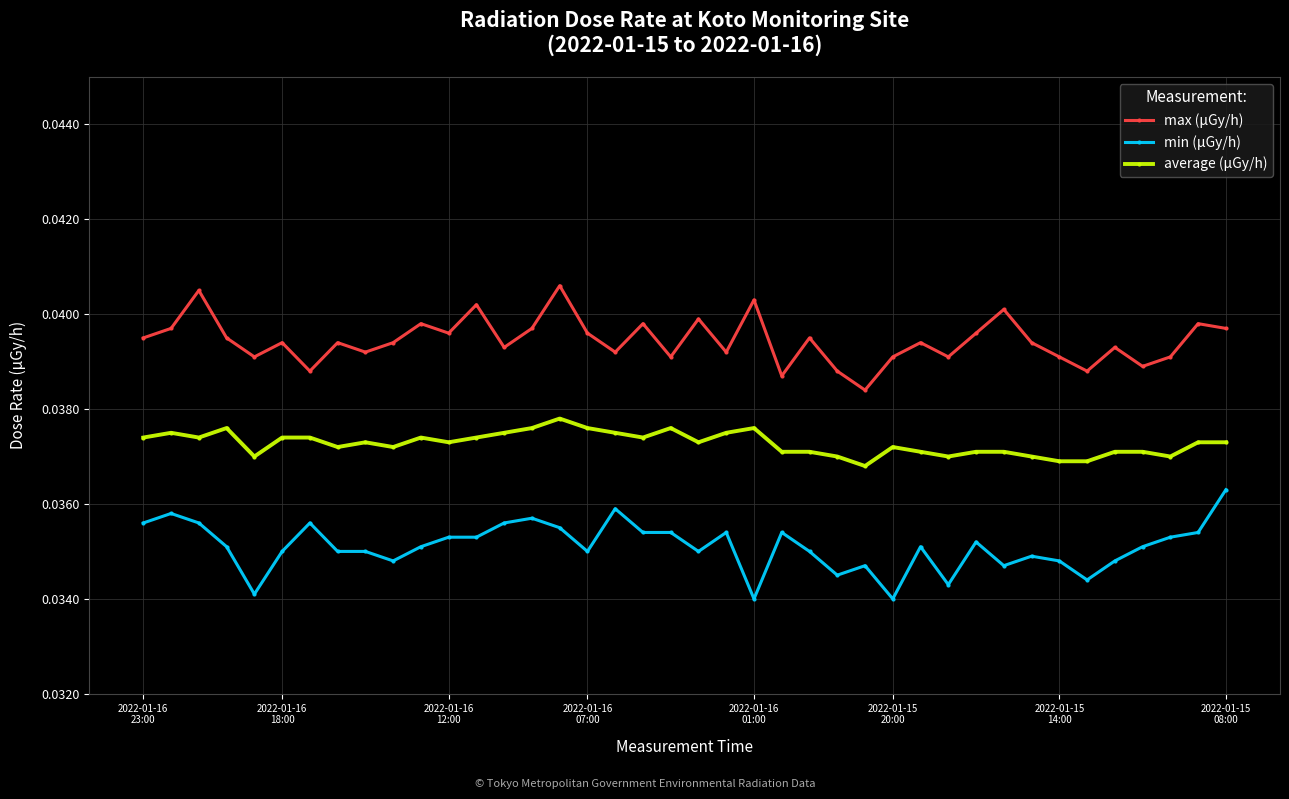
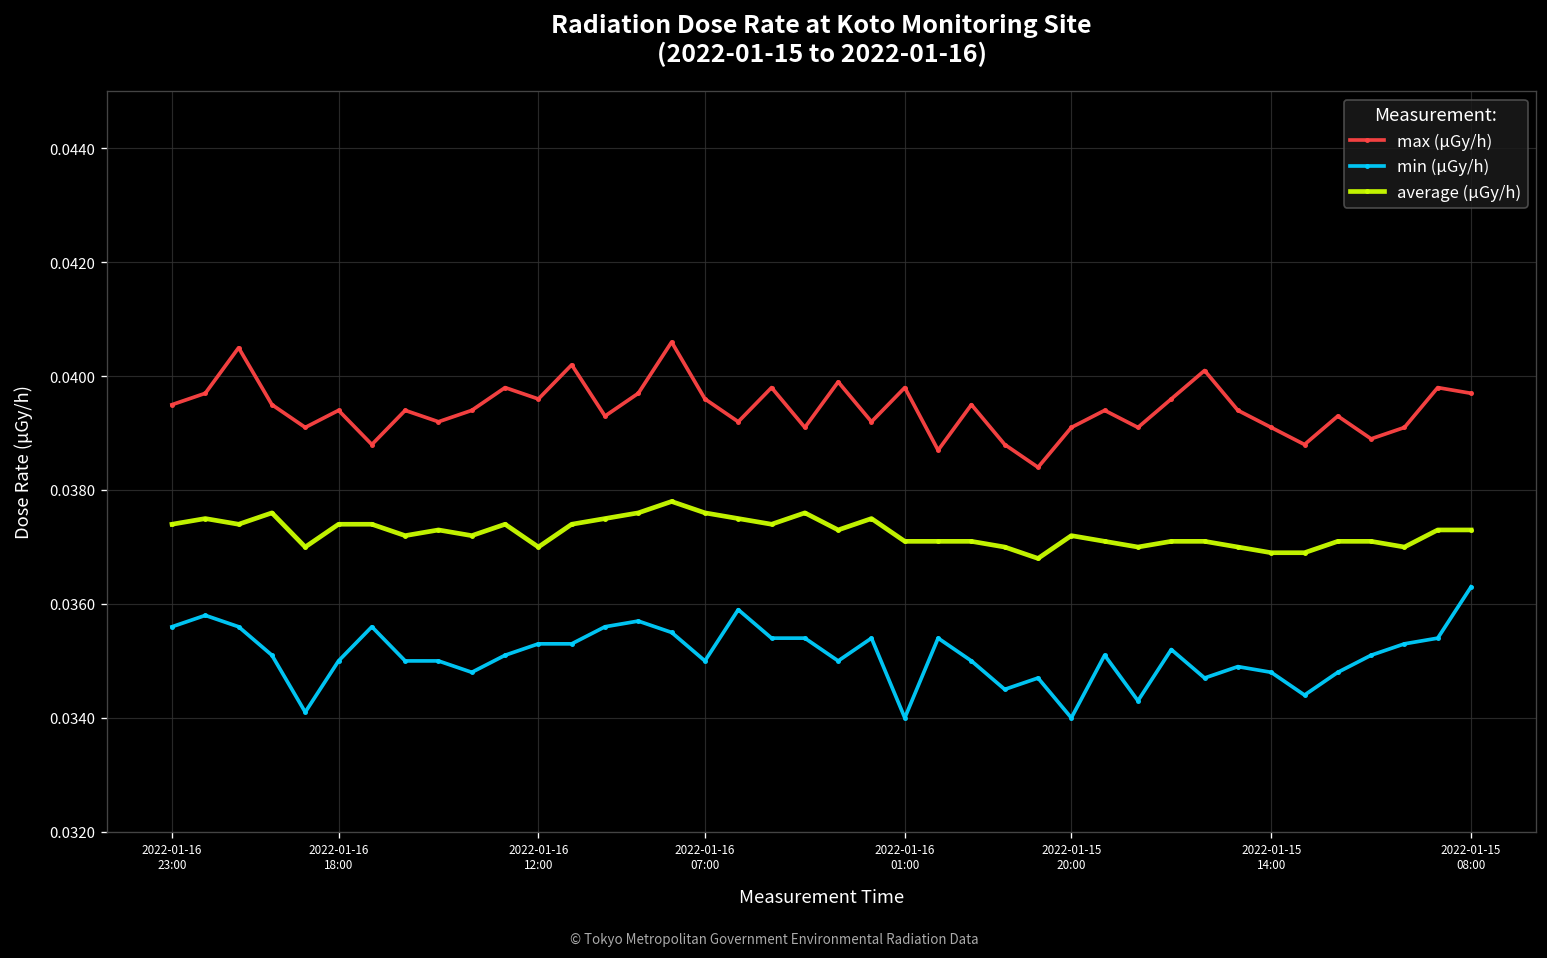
average (μGy/h), 2022-01-16 12:00: 0.0373 -> 0.0370
max (μGy/h), 2022-01-16 01:00: 0.0403 -> 0.0398
average (μGy/h), 2022-01-16 01:00: 0.0376 -> 0.0371
